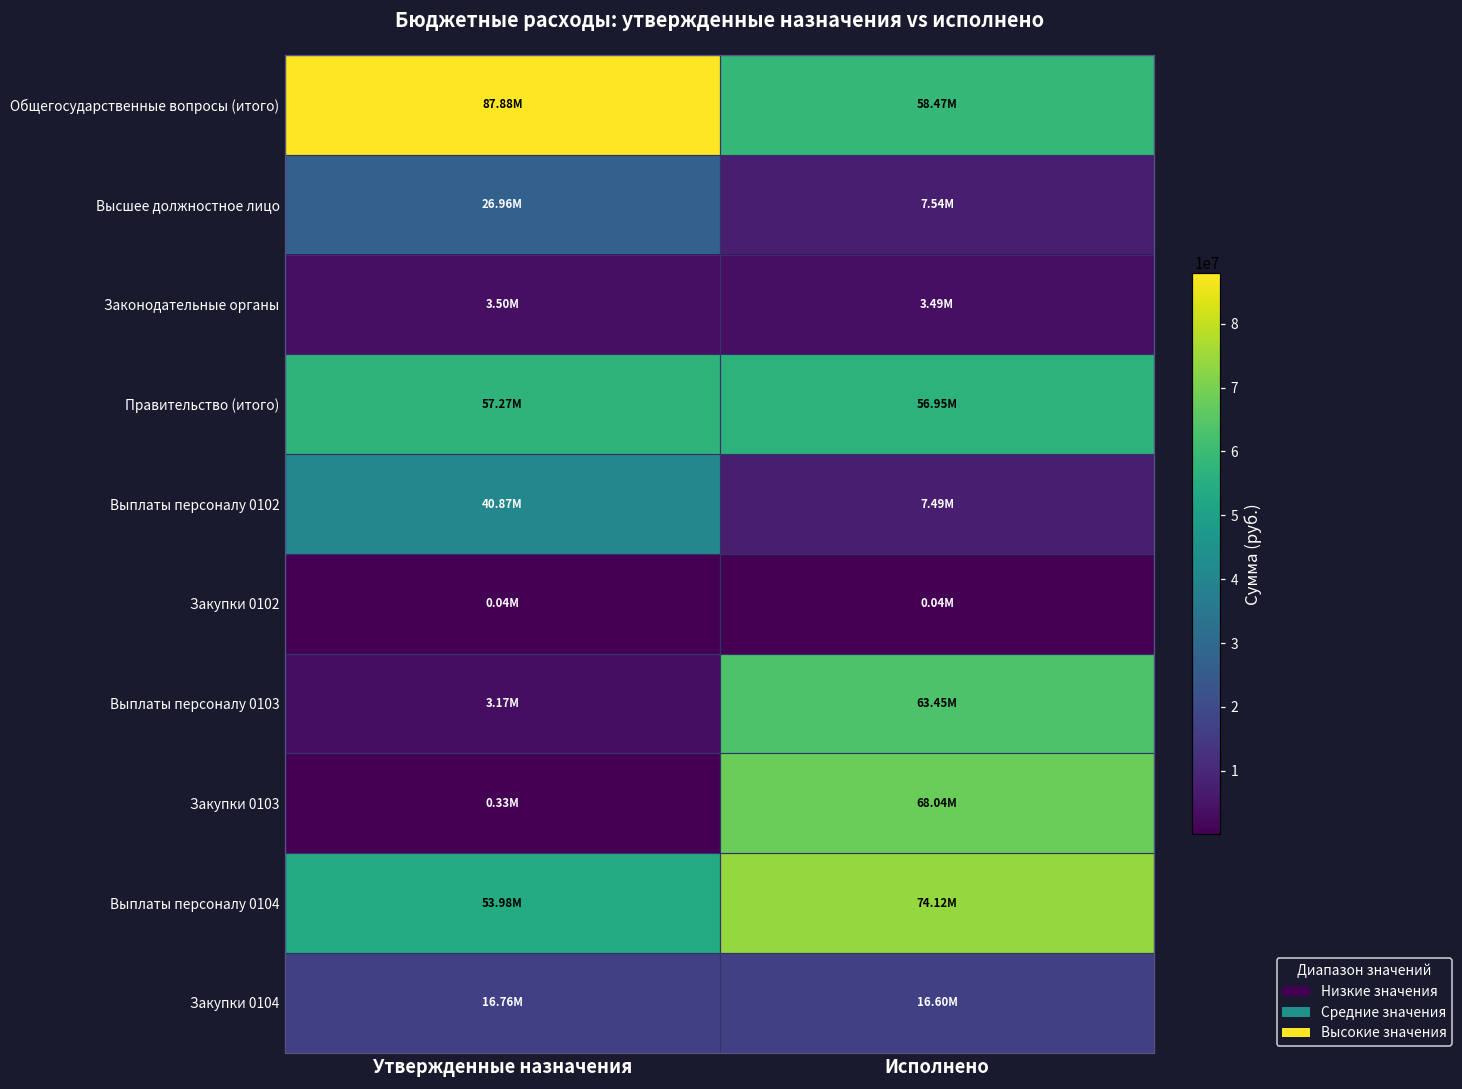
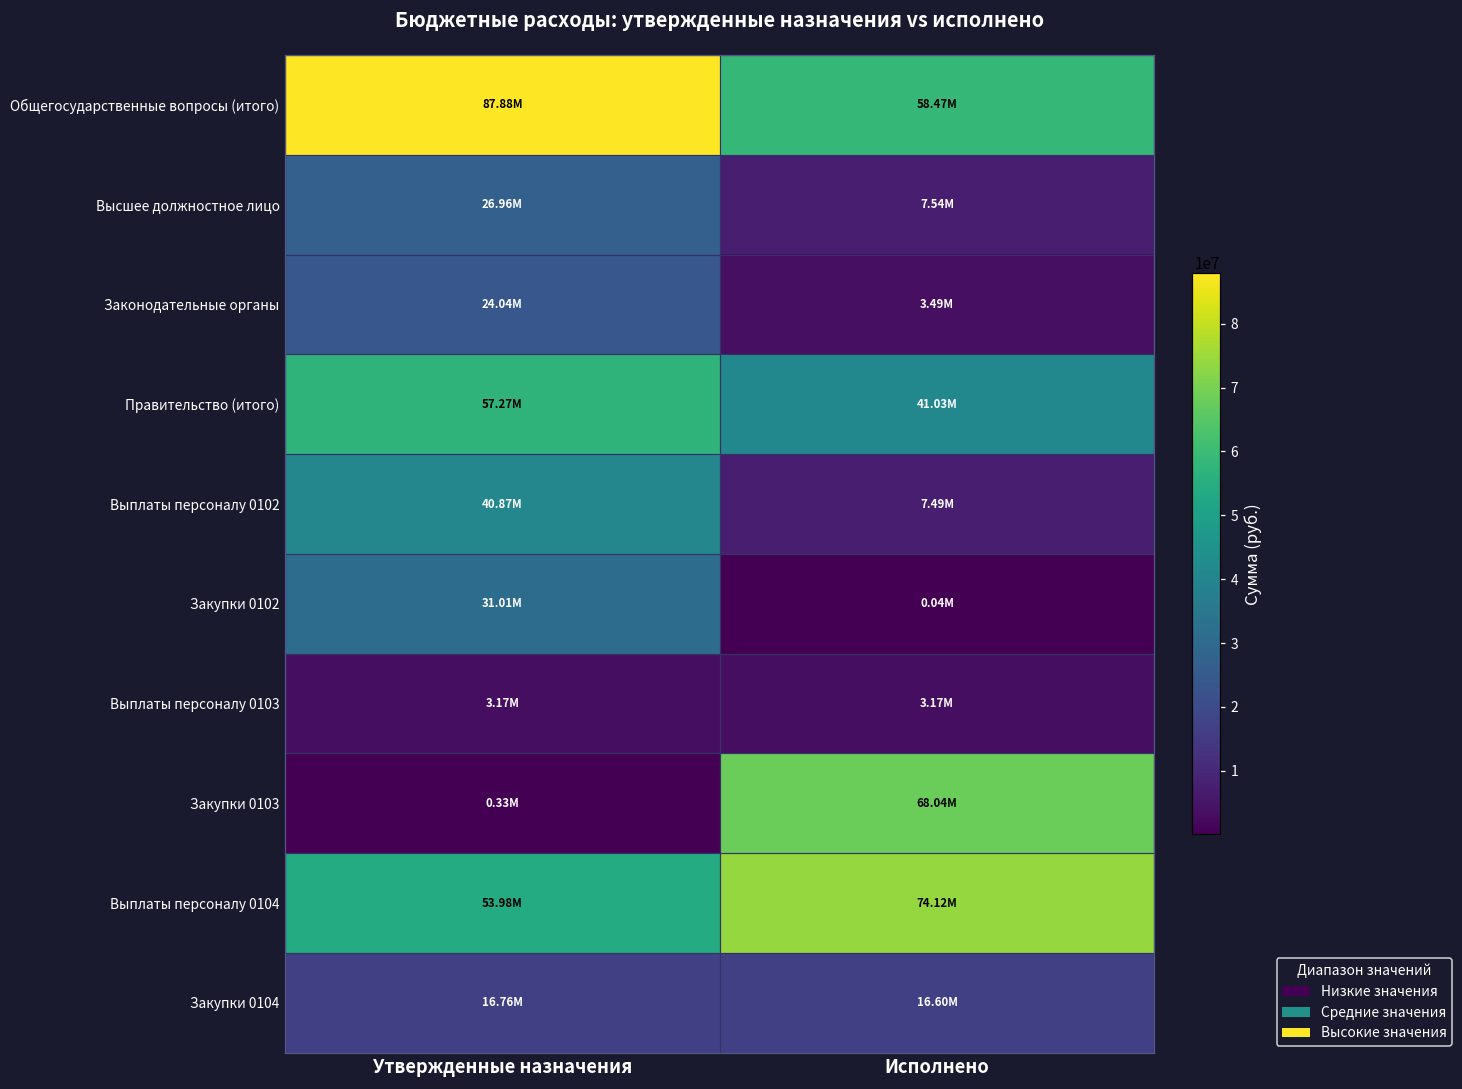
Законодательные органы, Утвержденные назначения: 3.50M -> 24.04M
Правительство (итого), Исполнено: 56.95M -> 41.03M
Закупки 0102, Утвержденные назначения: 0.04M -> 31.01M
Выплаты персоналу 0103, Исполнено: 63.45M -> 3.17M
